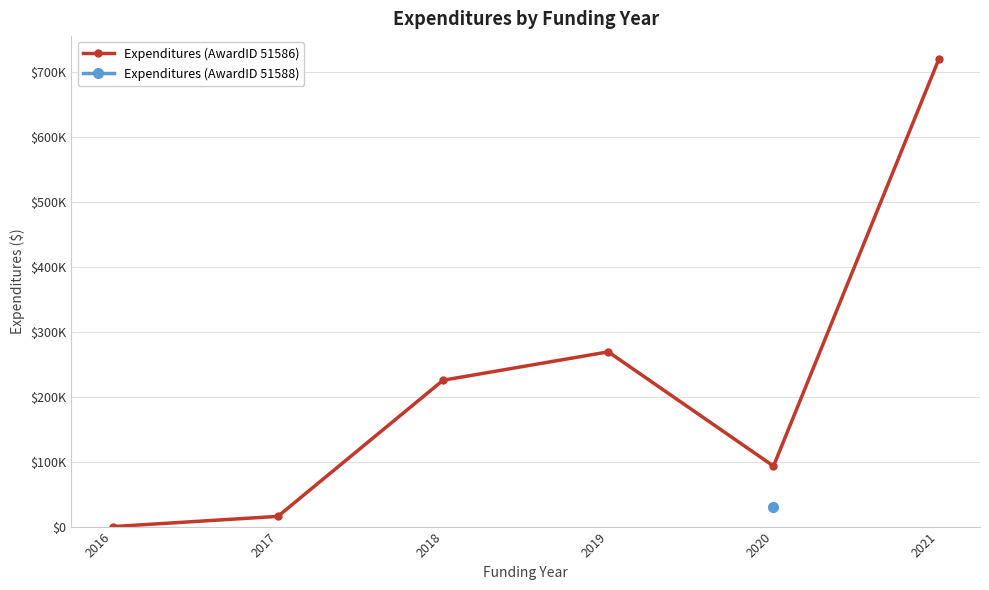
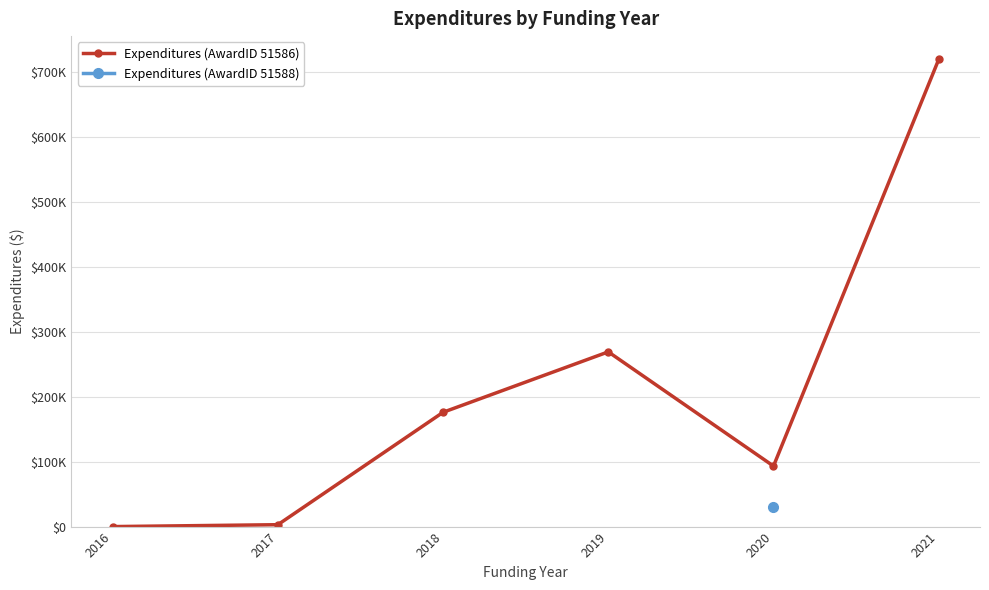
Expenditures (AwardID 51586), 2017: $20000 -> $0
Expenditures (AwardID 51586), 2018: $230000 -> $180000
